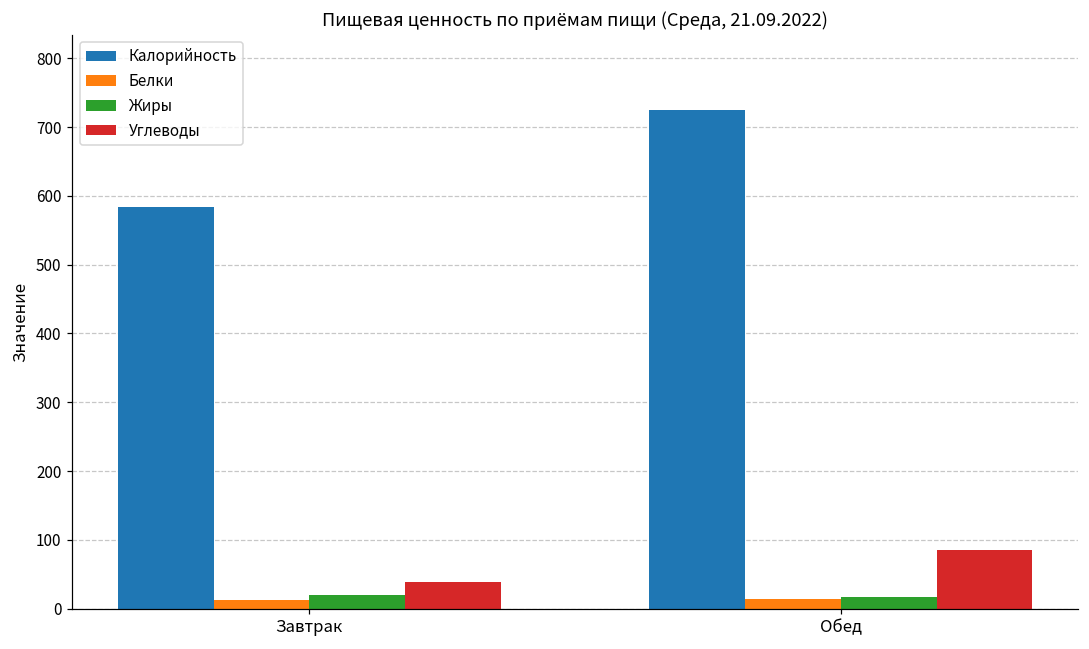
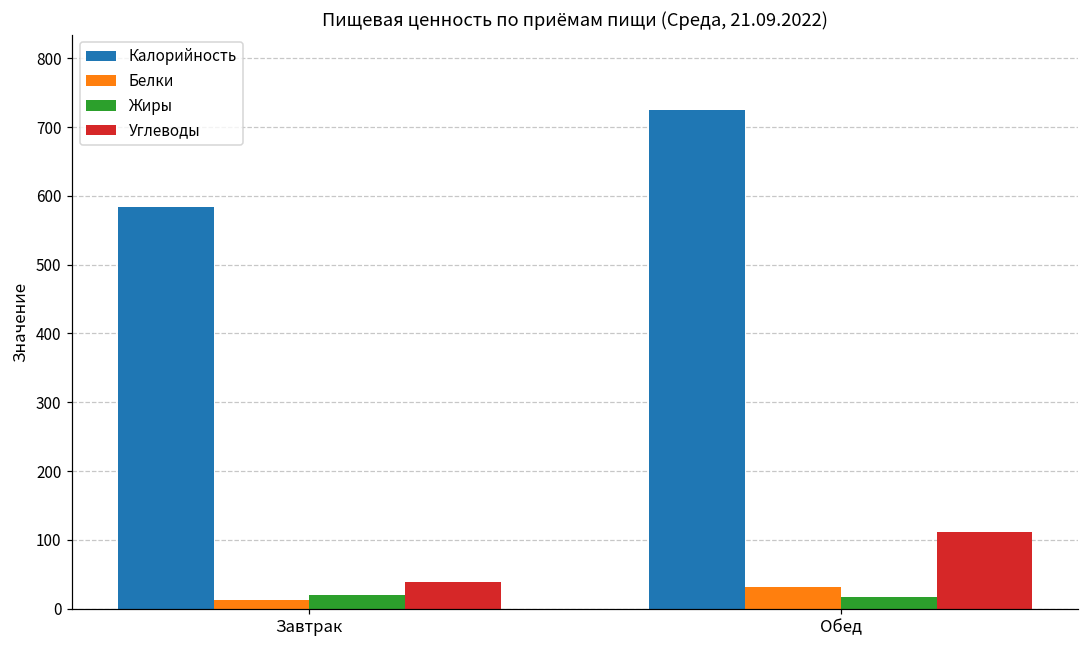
Белки, Обед: 10 -> 30
Углеводы, Обед: 90 -> 110
